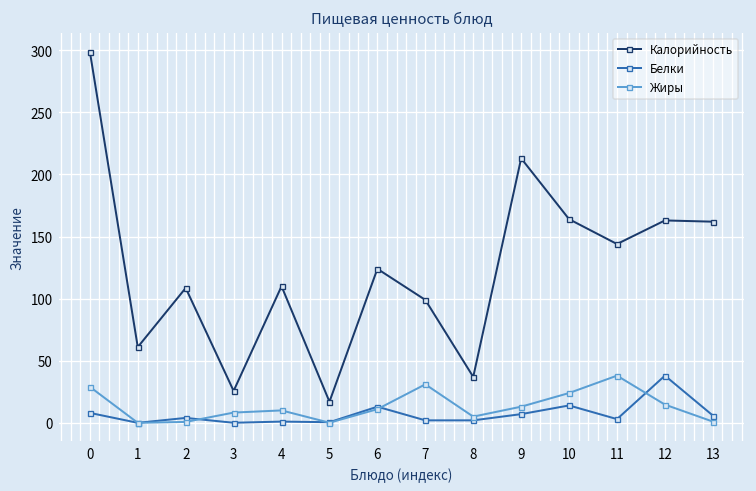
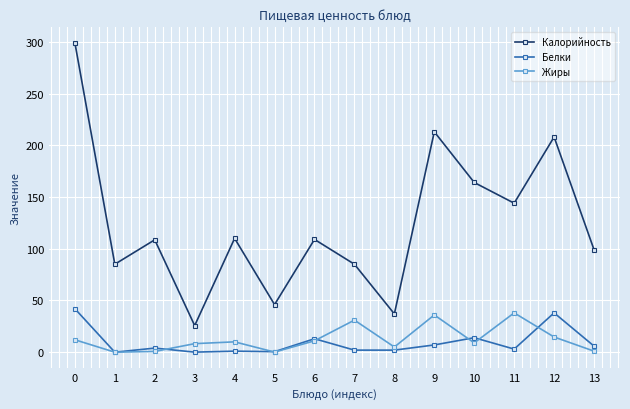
Белки, 0: 8 -> 42
Жиры, 0: 29 -> 12
Калорийность, 1: 61 -> 85
Калорийность, 5: 17 -> 46
Калорийность, 6: 124 -> 109
Калорийность, 7: 99 -> 85
Жиры, 9: 13 -> 36
Жиры, 10: 24 -> 9
Калорийность, 12: 163 -> 208
Калорийность, 13: 162 -> 99
